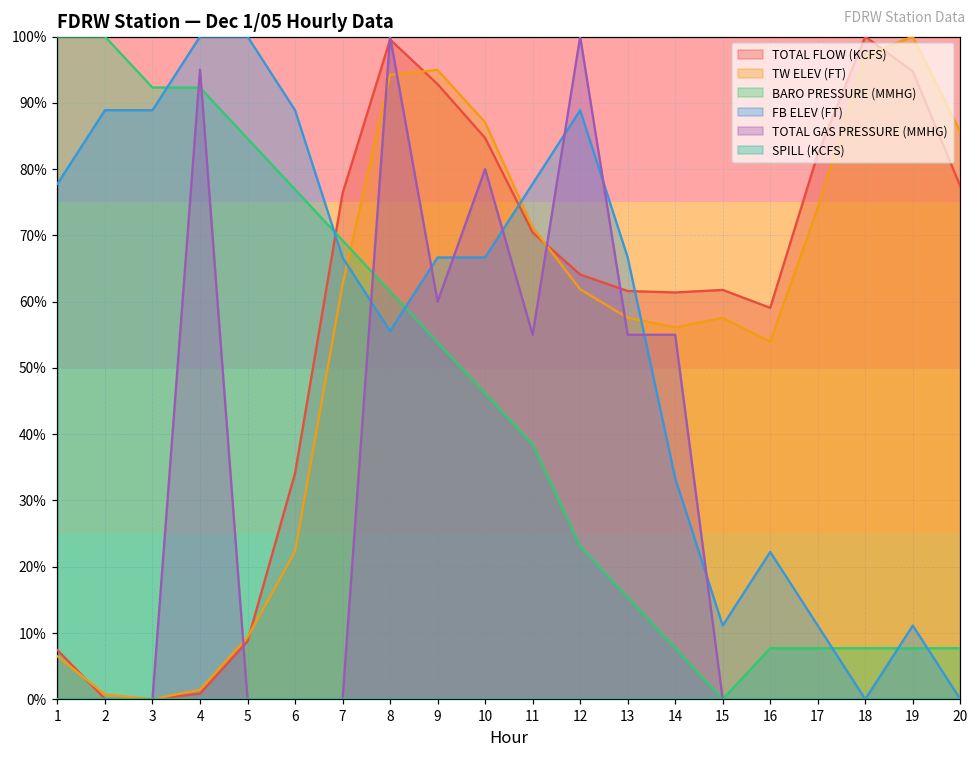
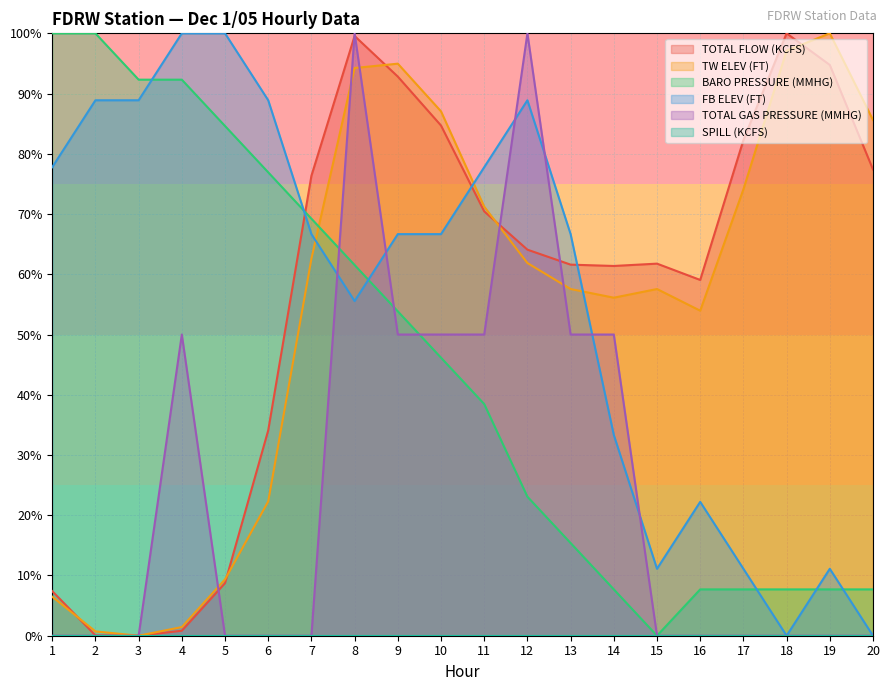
TOTAL GAS PRESSURE (MMHG), 4: 95% -> 50%
TOTAL GAS PRESSURE (MMHG), 9: 60% -> 50%
TOTAL GAS PRESSURE (MMHG), 10: 80% -> 50%
TOTAL GAS PRESSURE (MMHG), 11: 55% -> 50%
TOTAL GAS PRESSURE (MMHG), 13: 55% -> 50%
TOTAL GAS PRESSURE (MMHG), 14: 55% -> 50%
